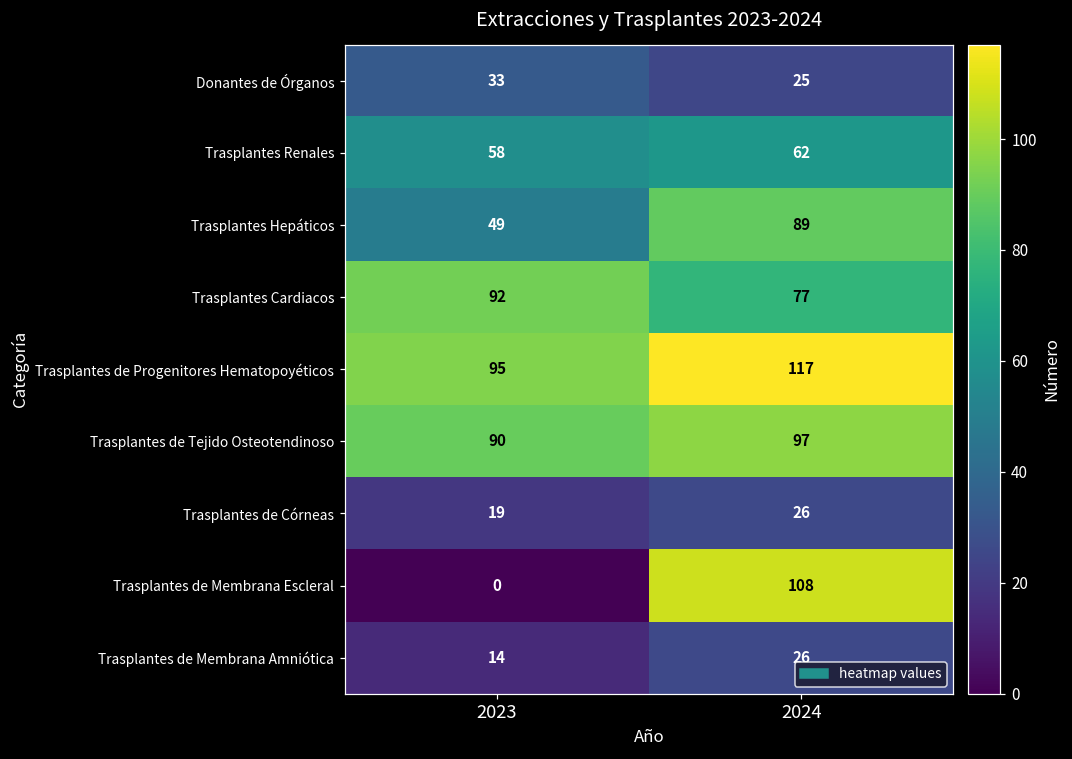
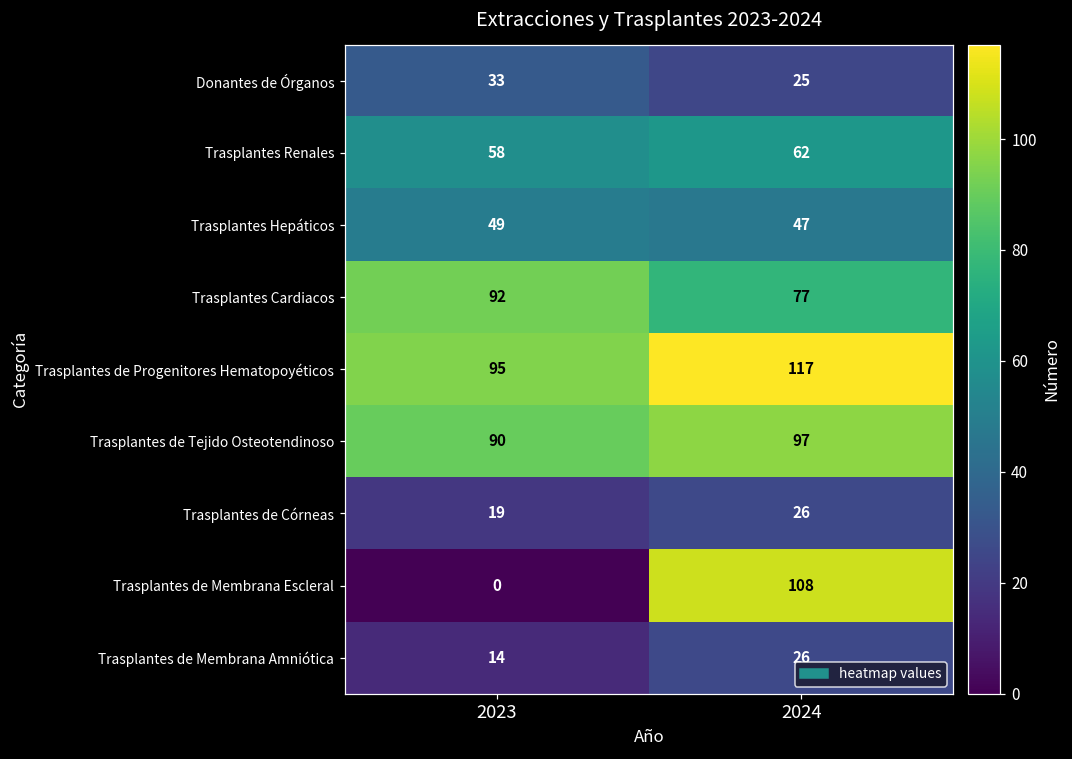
Trasplantes Hepáticos, 2024: 89 -> 47
